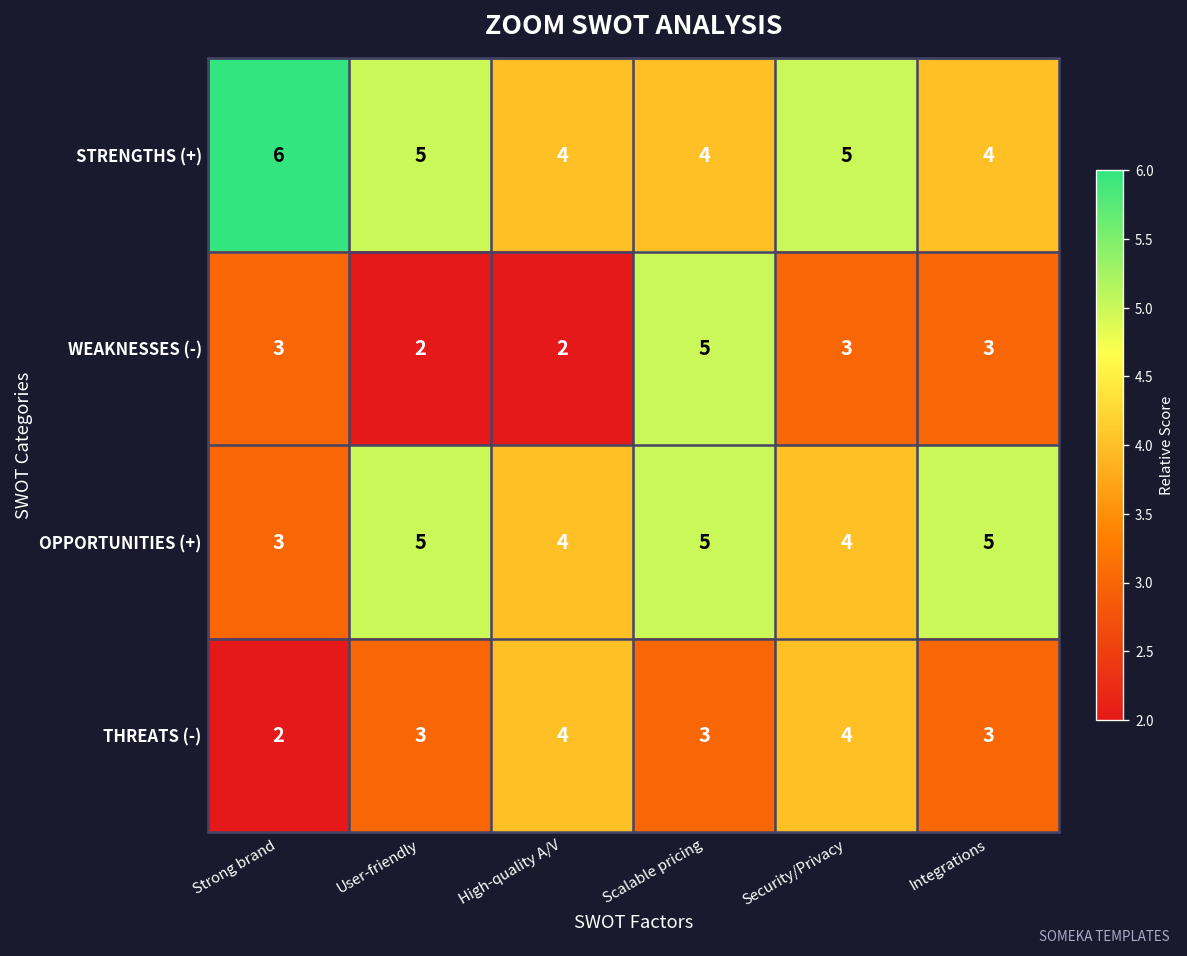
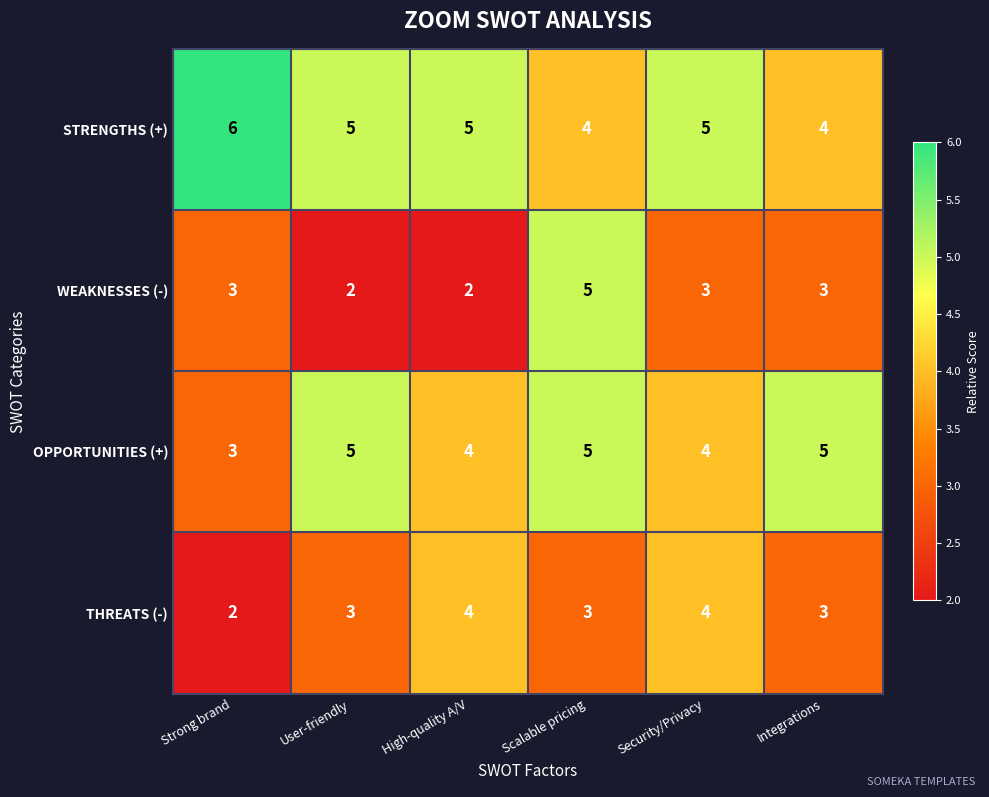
STRENGTHS (+), High-quality A/V: 4 -> 5
